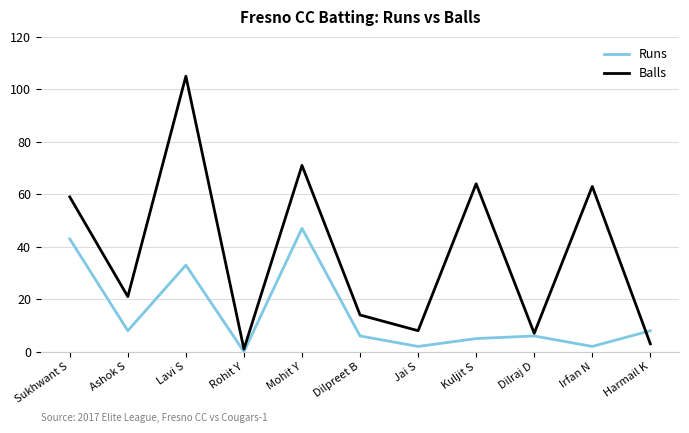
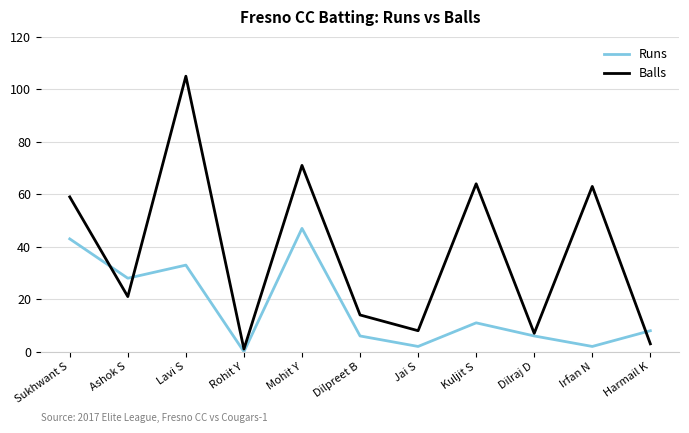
Runs, Ashok S: 8 -> 28
Runs, Kuljit S: 5 -> 11
